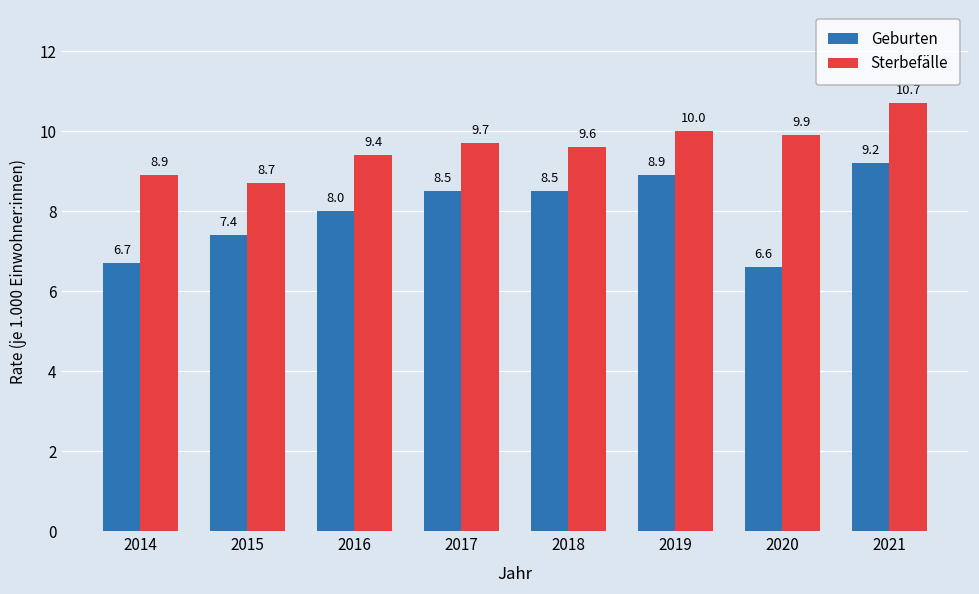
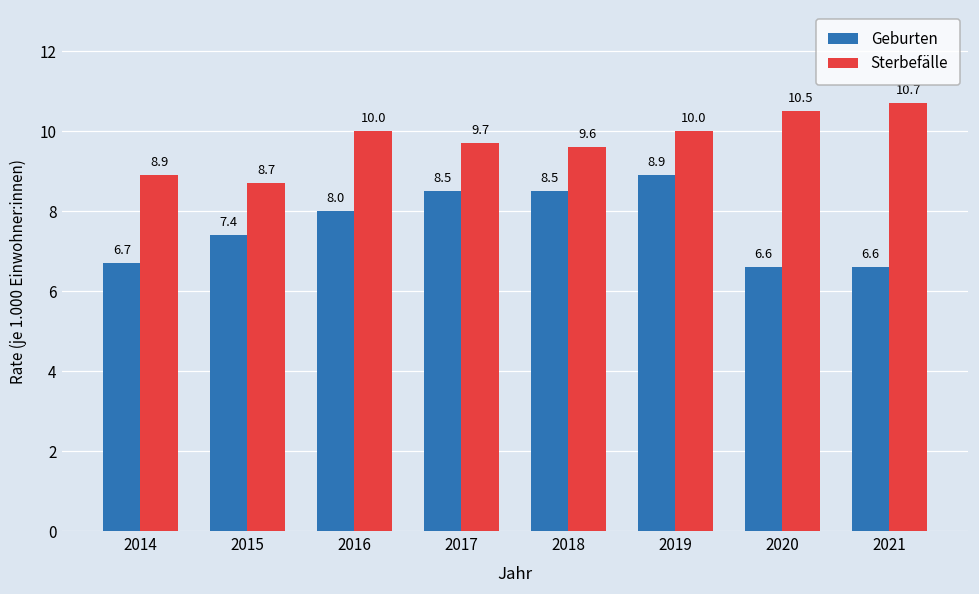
Sterbefälle, 2016: 9.4 -> 10.0
Sterbefälle, 2020: 9.9 -> 10.5
Geburten, 2021: 9.2 -> 6.6
